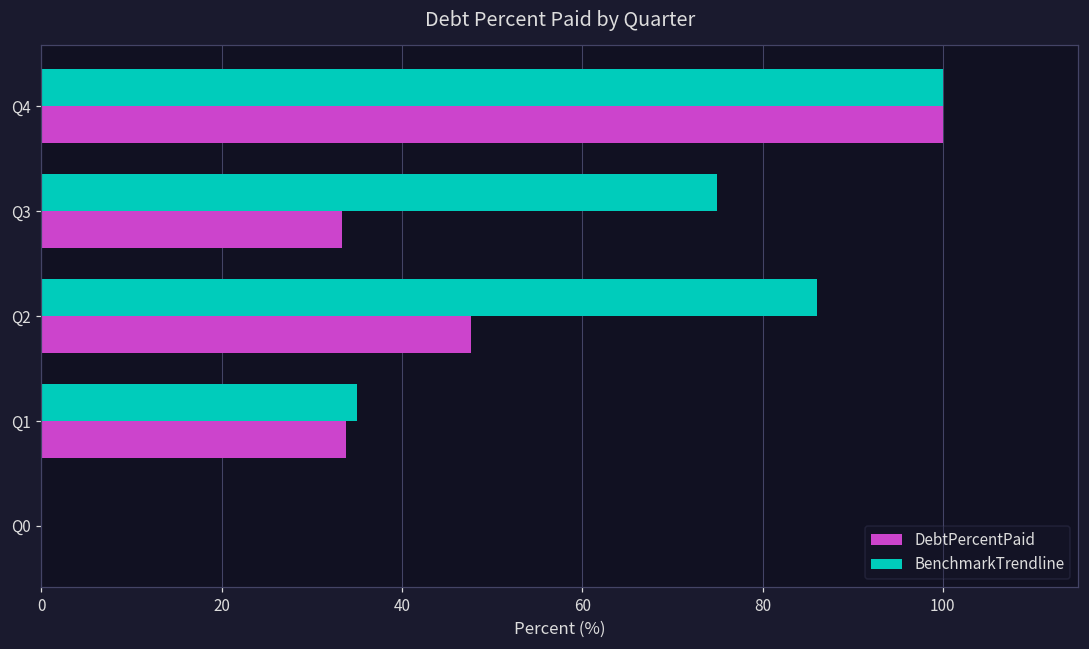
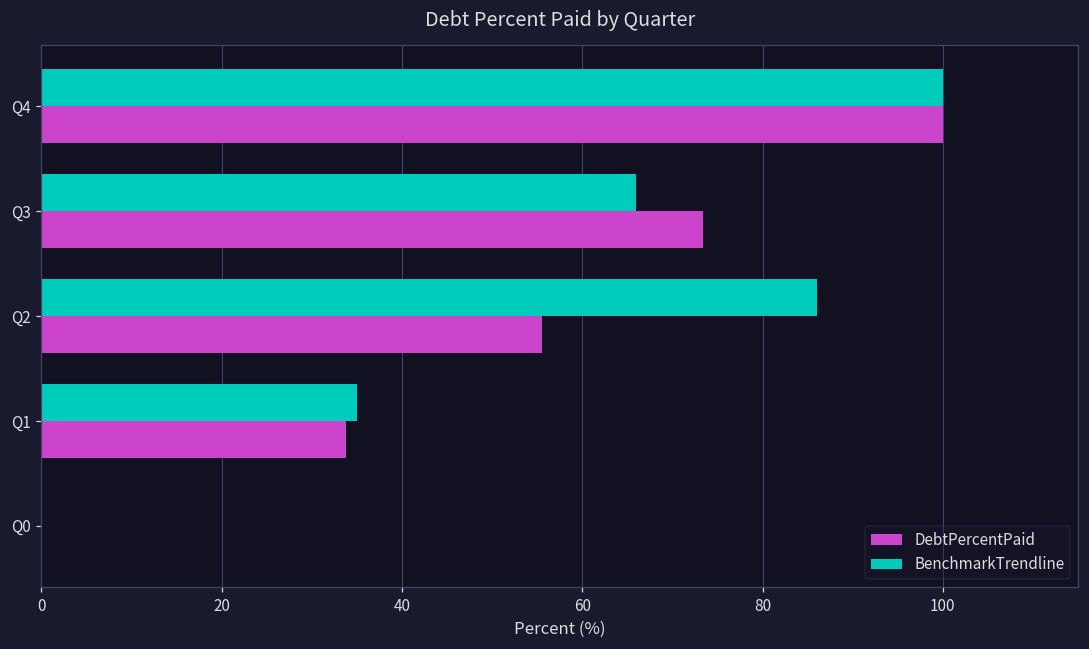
BenchmarkTrendline, Q3: 75 -> 66
DebtPercentPaid, Q3: 33 -> 73
DebtPercentPaid, Q2: 48 -> 56
